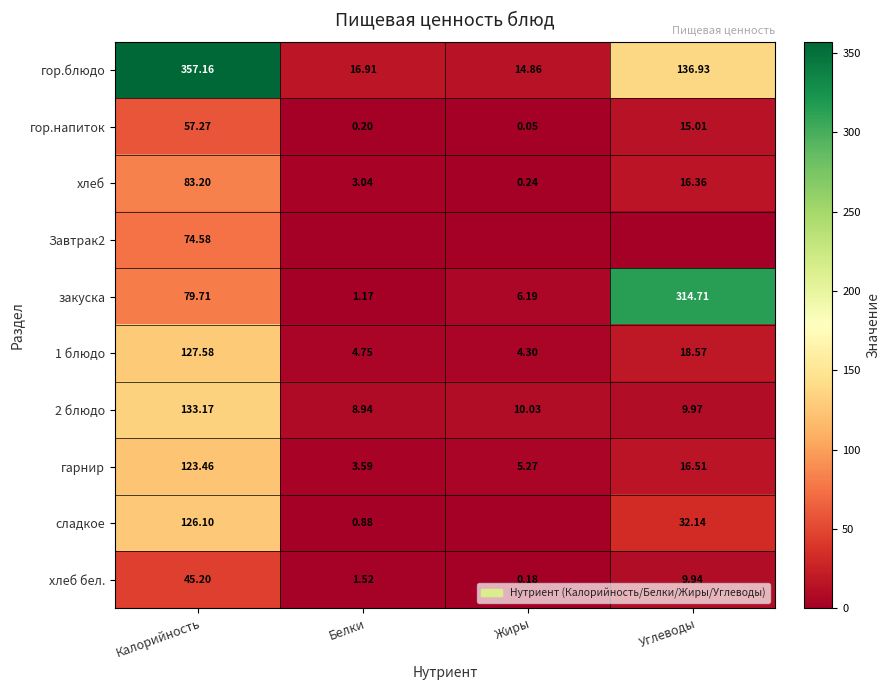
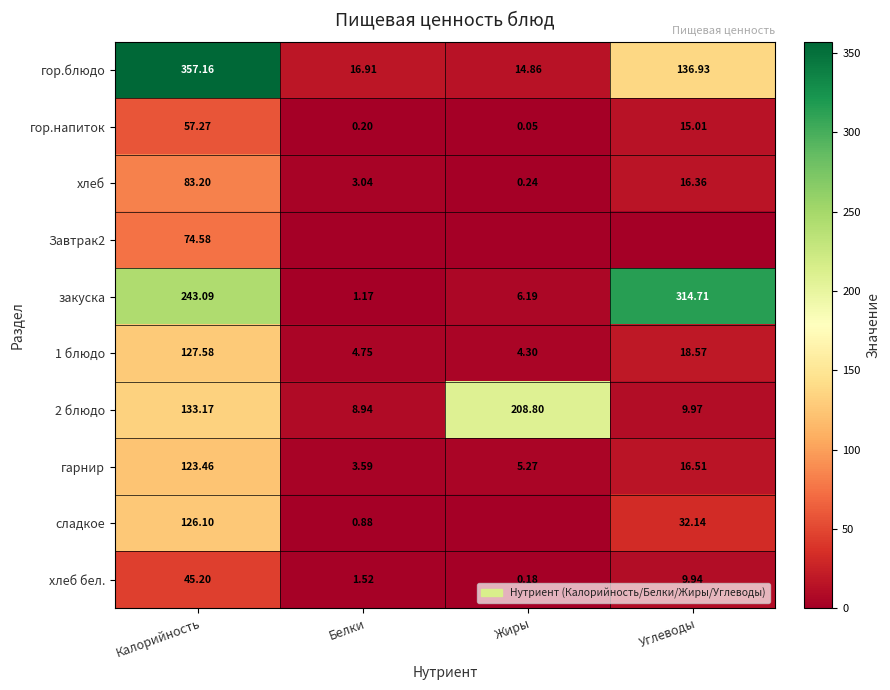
закуска, Калорийность: 79.71 -> 243.09
2 блюдо, Жиры: 10.03 -> 208.80
